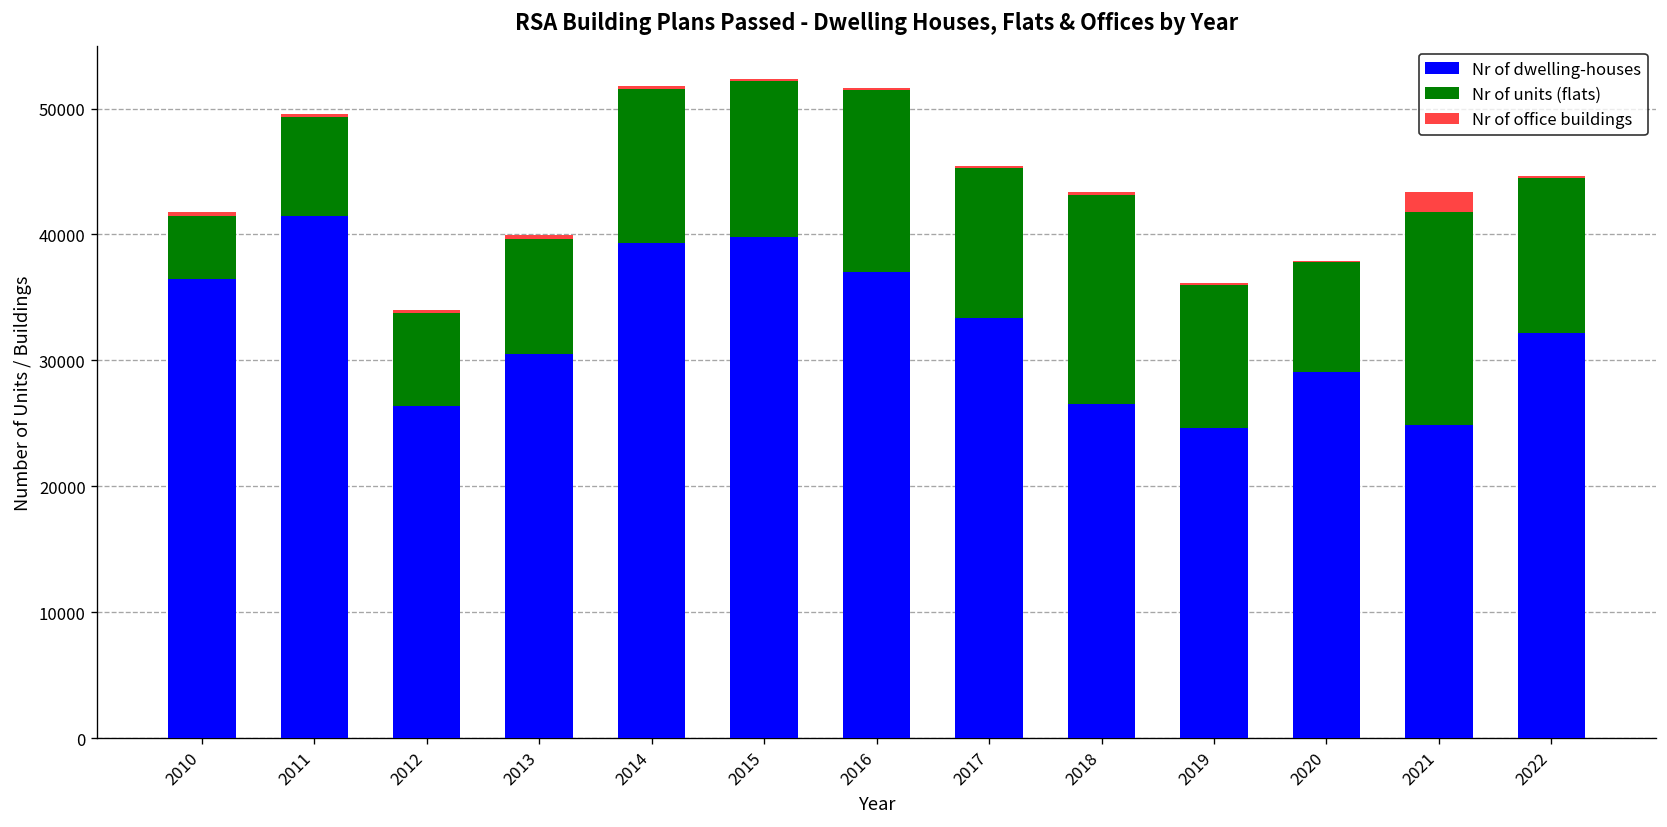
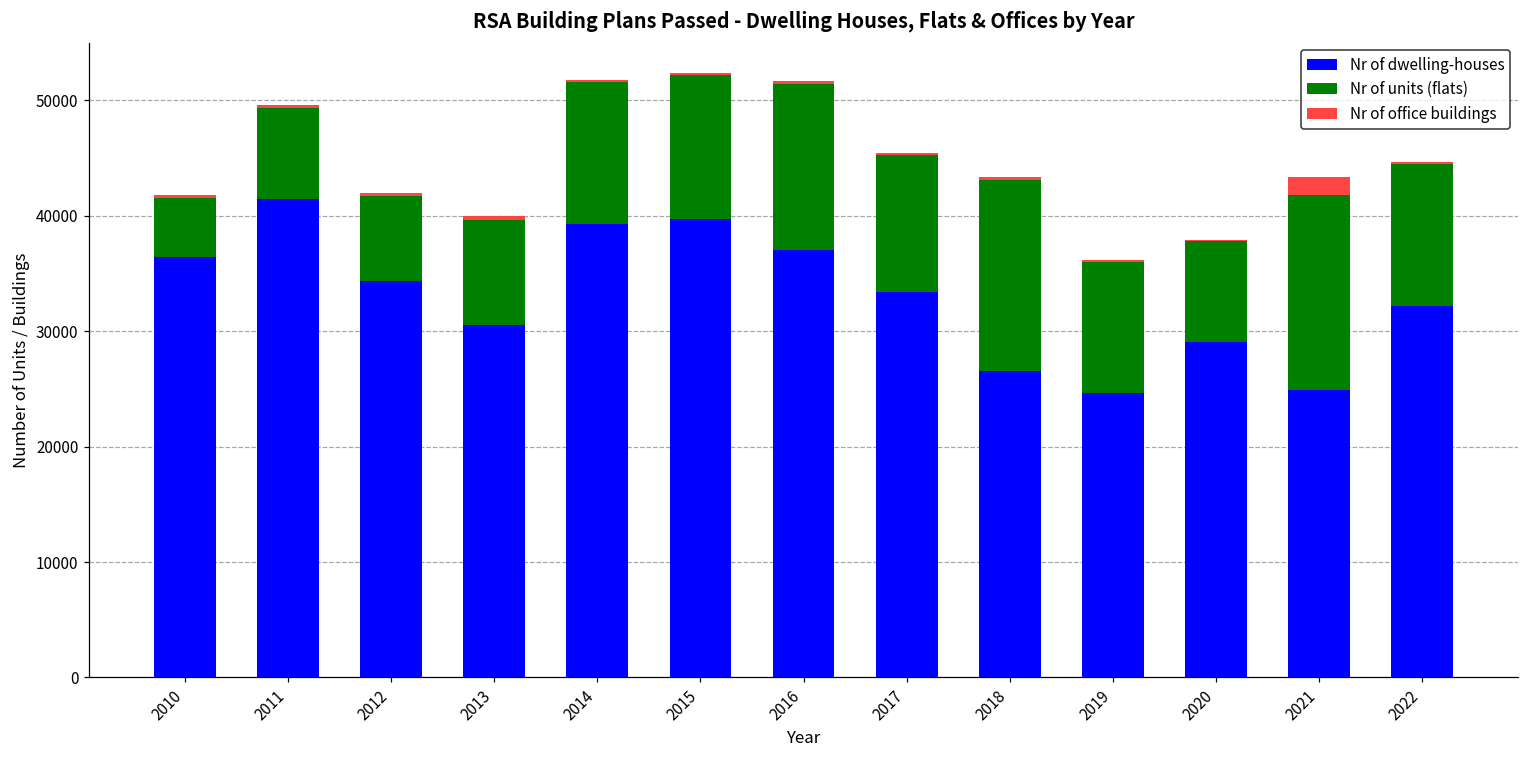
Nr of dwelling-houses, 2012: 26400 -> 34400
